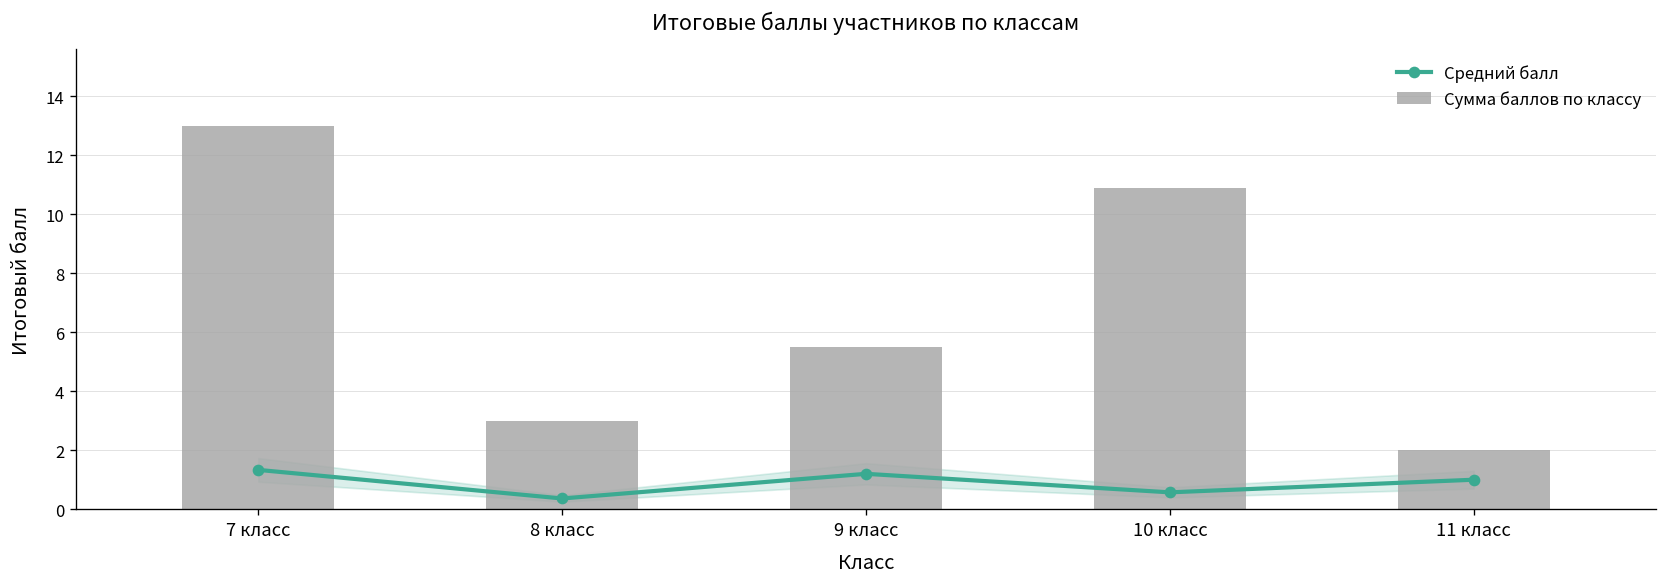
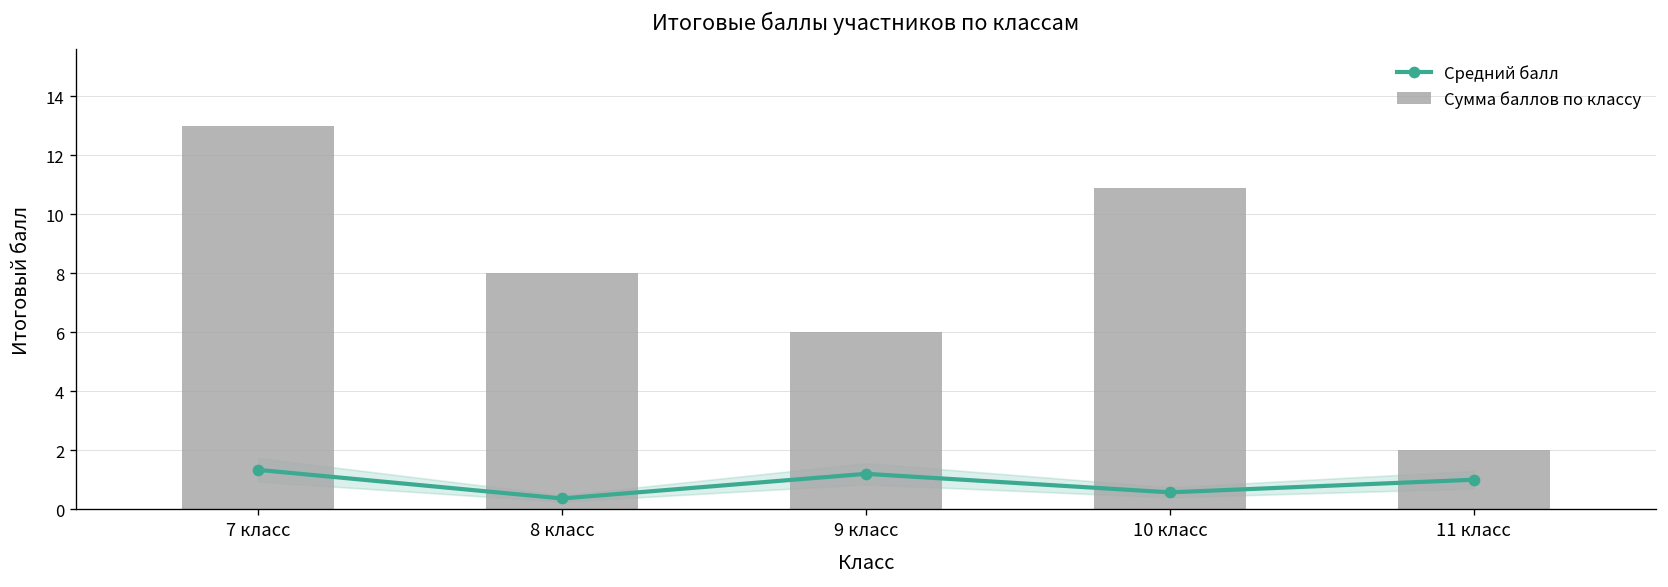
Сумма баллов по классу, 8 класс: 3 -> 8
Сумма баллов по классу, 9 класс: 5.5 -> 6.0
